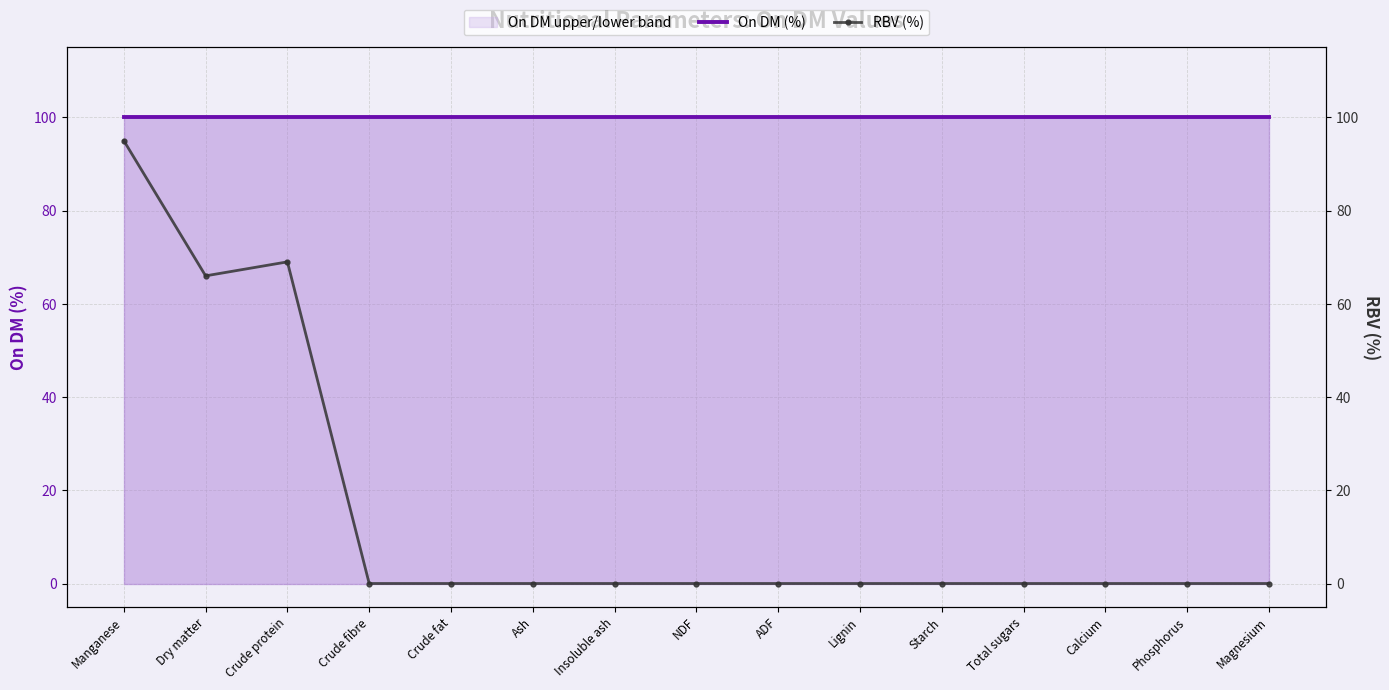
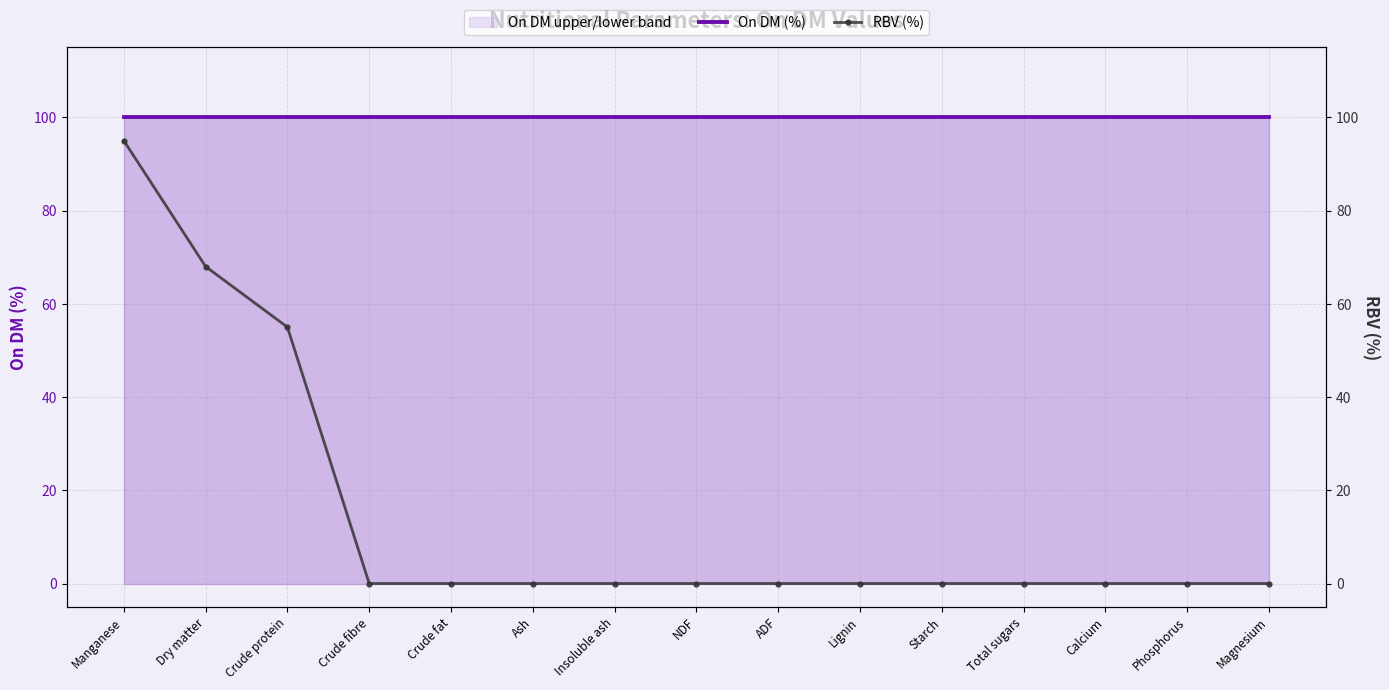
RBV (%), Dry matter: 66 -> 68
RBV (%), Crude protein: 69 -> 55
